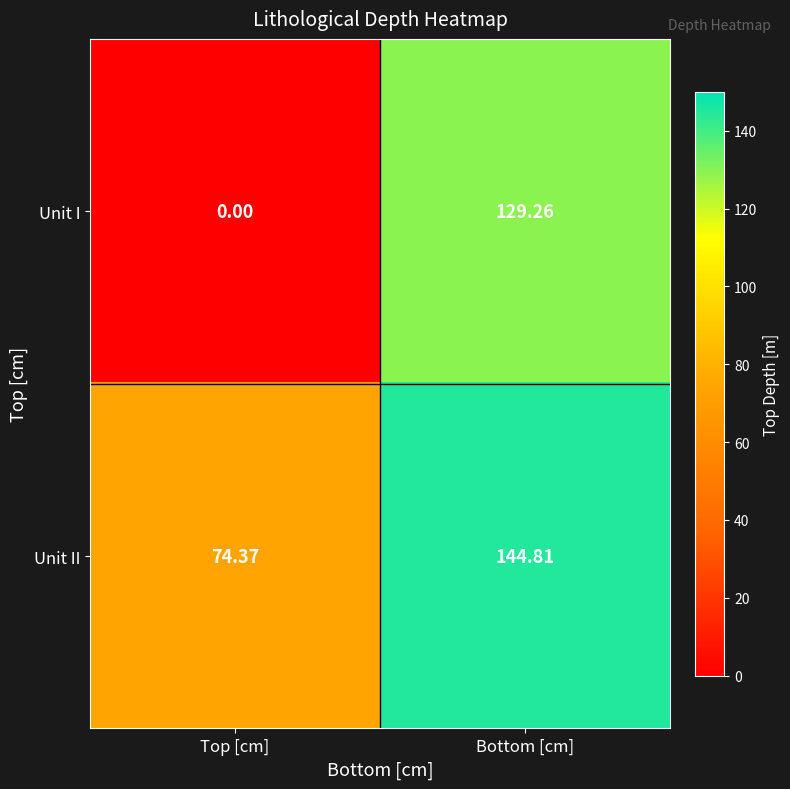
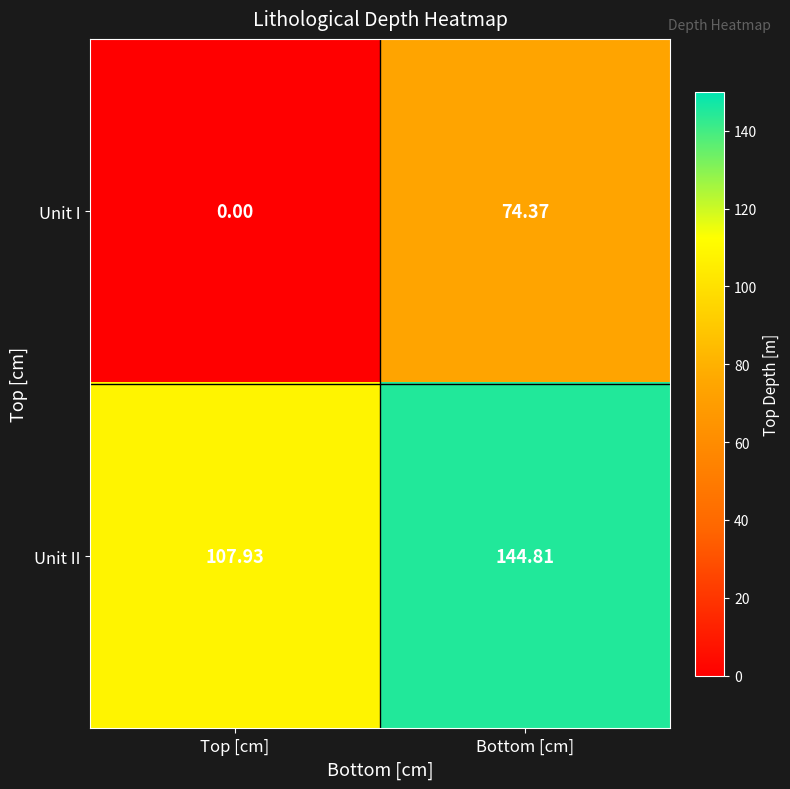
Unit I, Bottom [cm]: 129.26 -> 74.37
Unit II, Top [cm]: 74.37 -> 107.93
